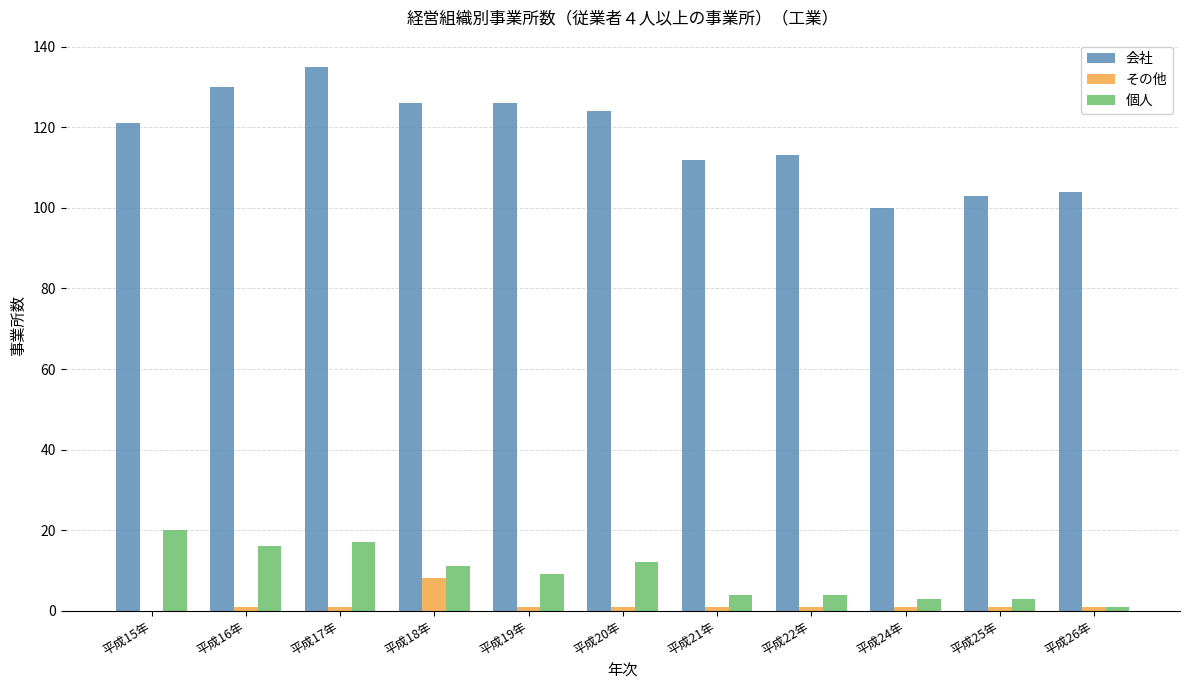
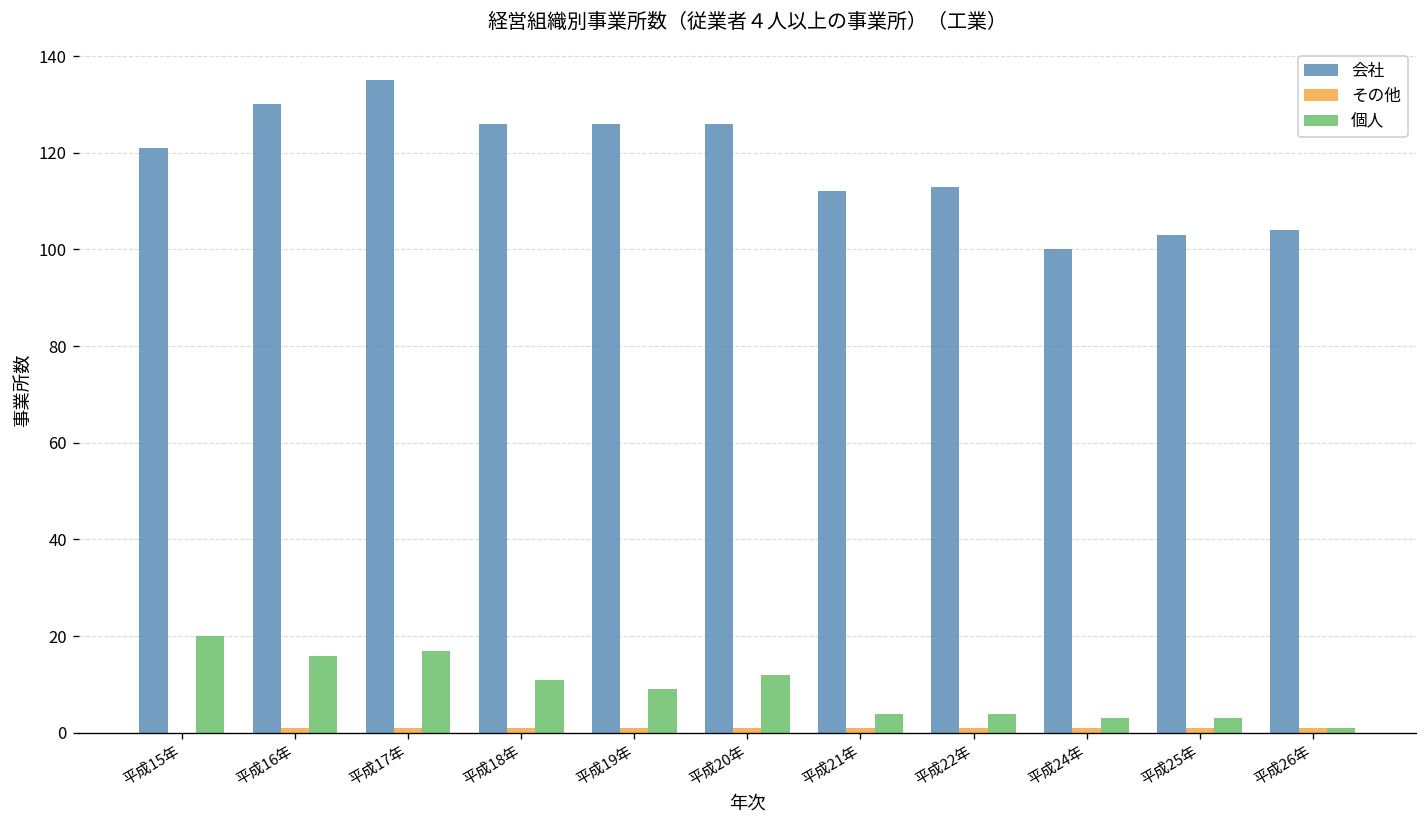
その他, 平成18年: 8 -> 1
会社, 平成20年: 124 -> 126
